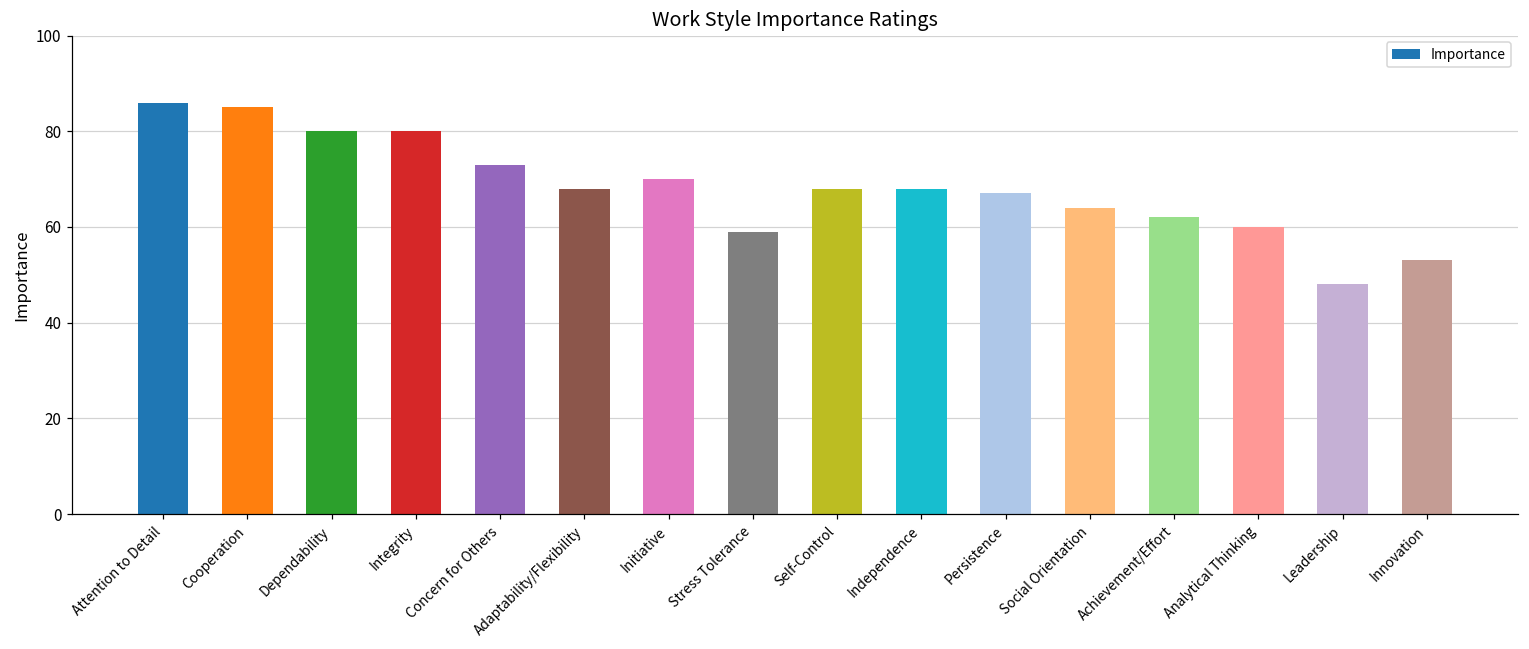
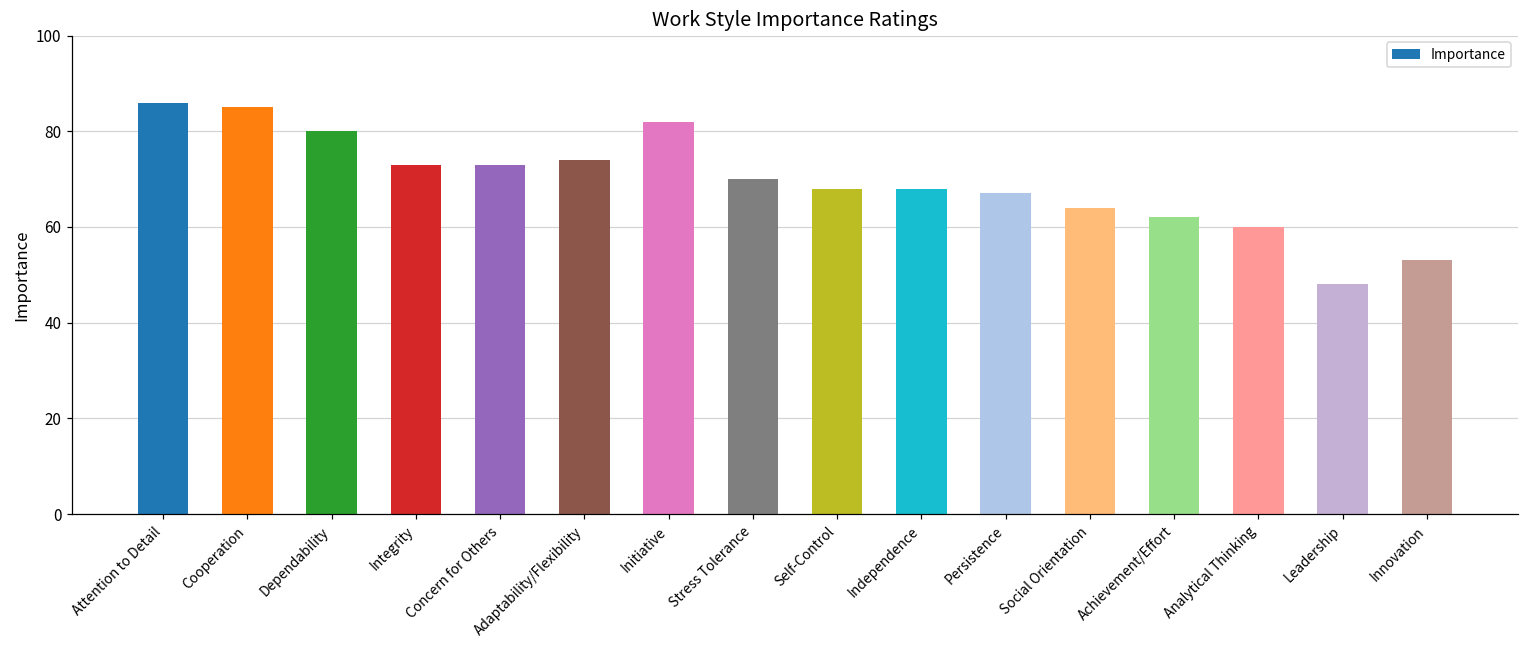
Integrity: 80 -> 73
Adaptability/Flexibility: 68 -> 74
Initiative: 70 -> 82
Stress Tolerance: 59 -> 70
